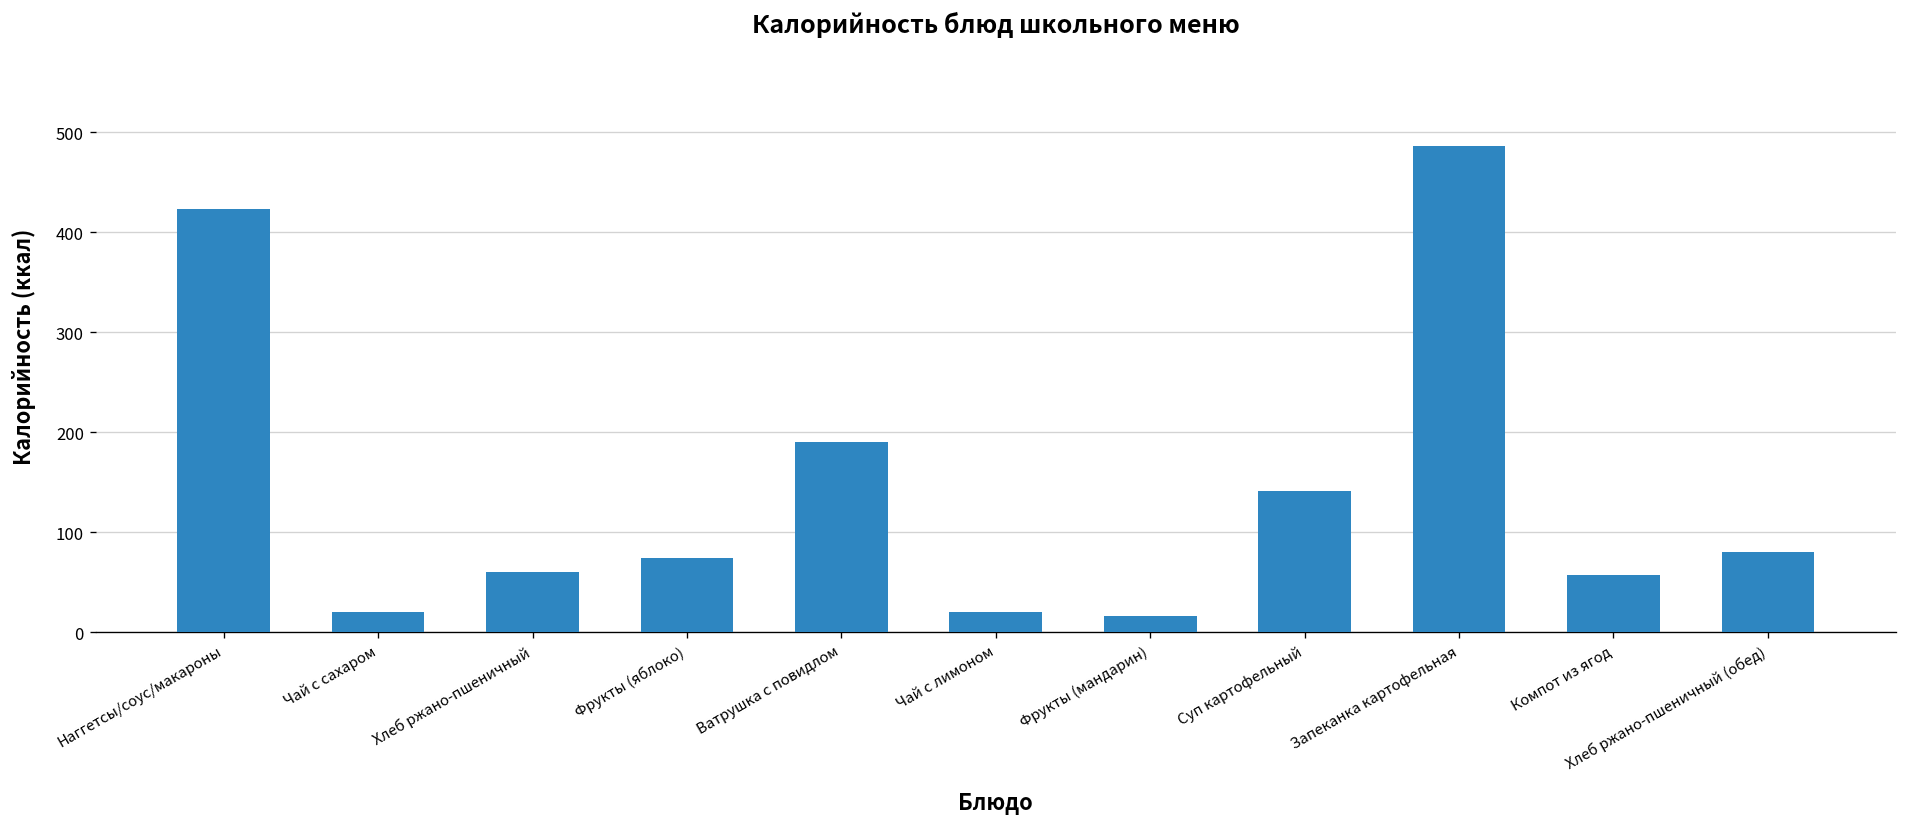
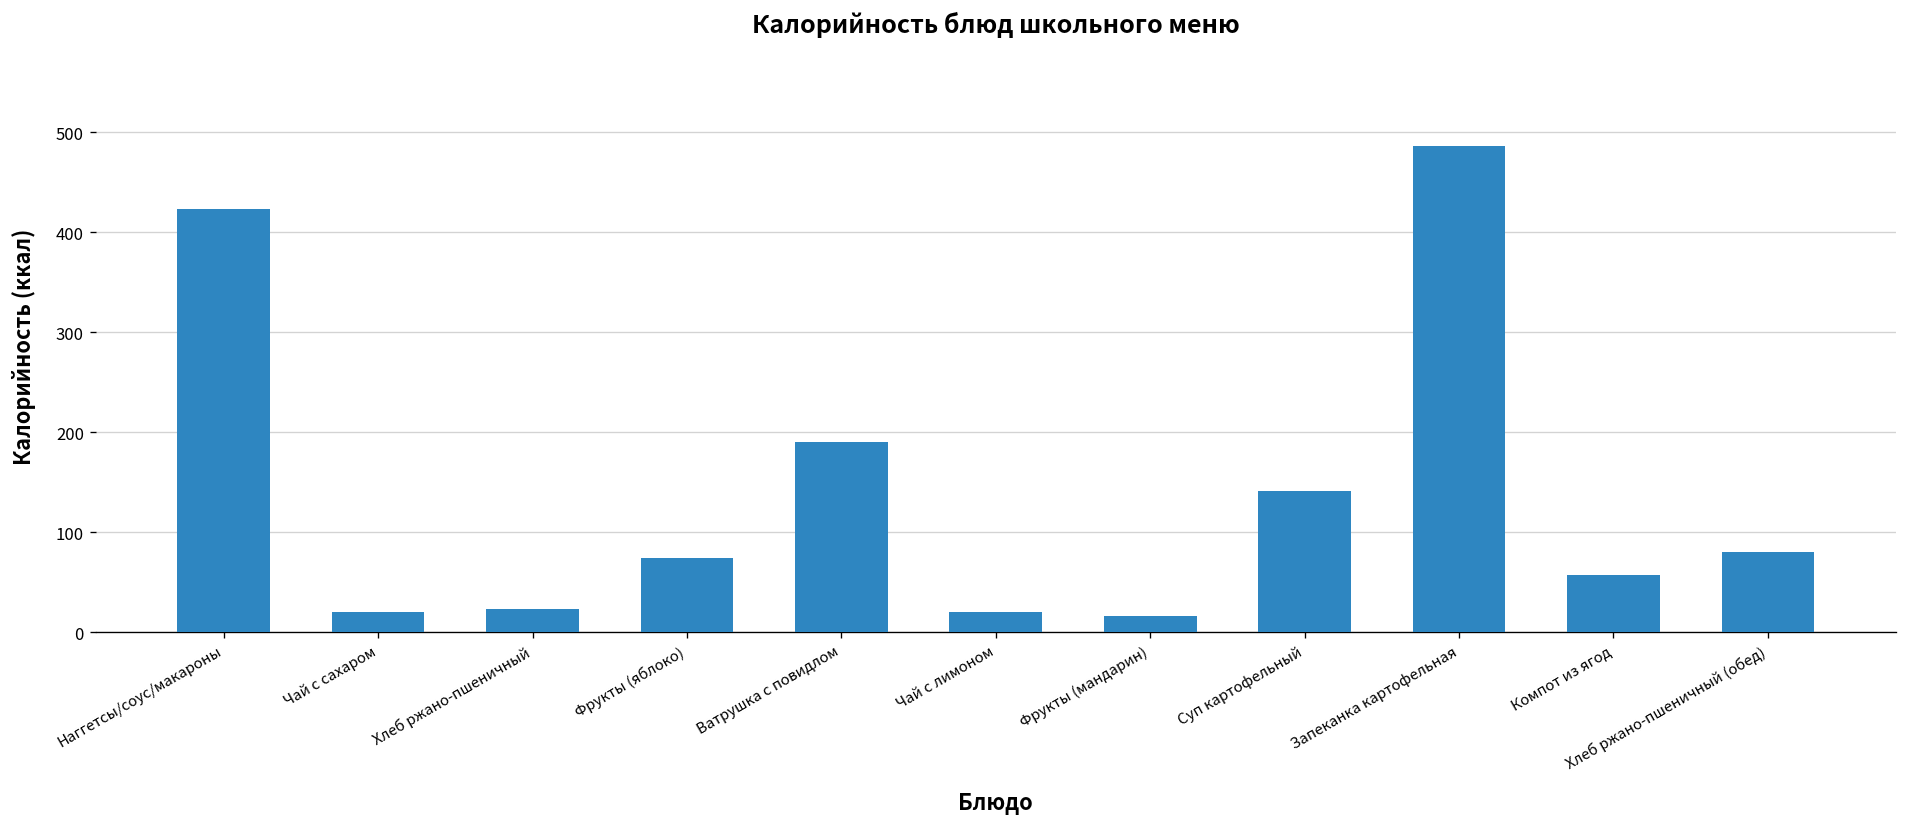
Хлеб ржано-пшеничный: 60 -> 20
